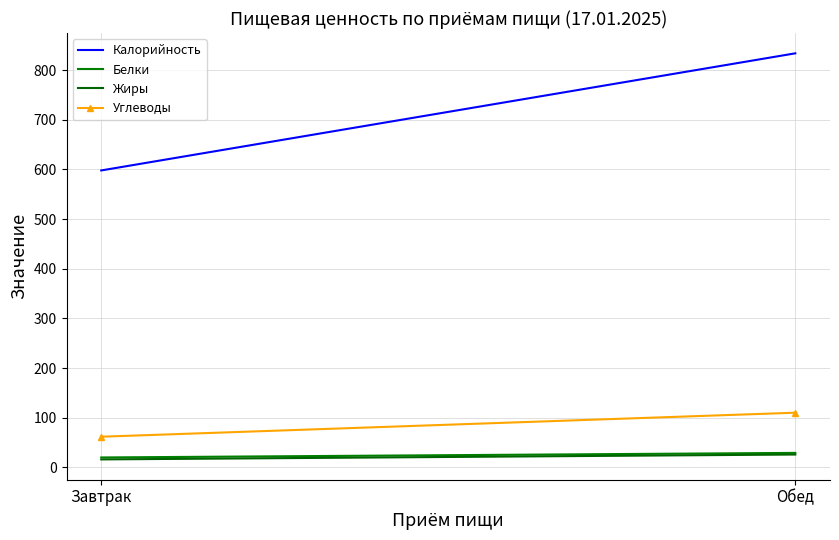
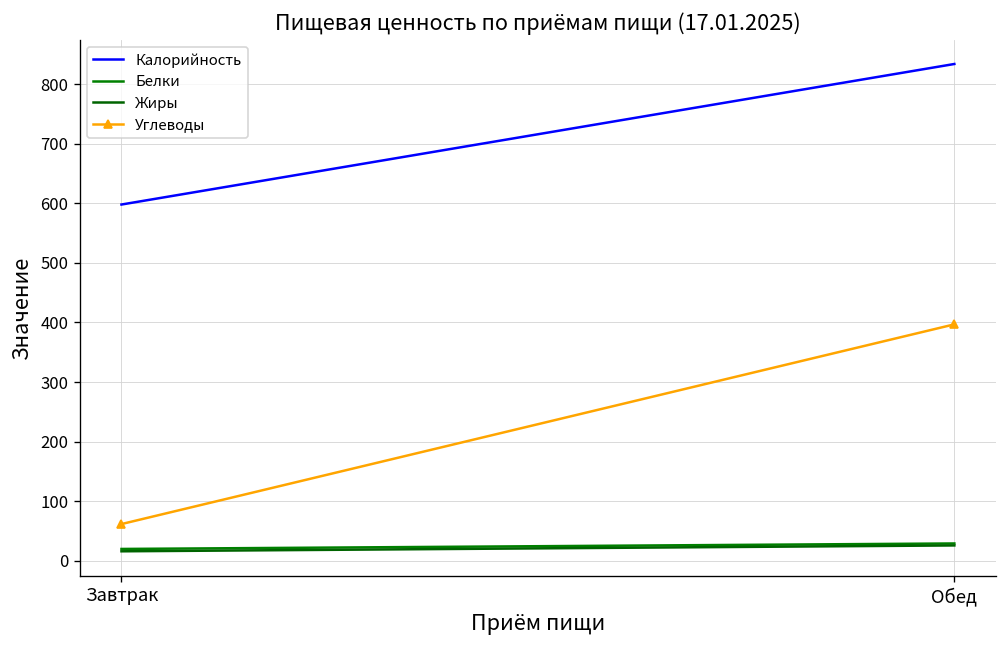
Углеводы, Обед: 110 -> 400
